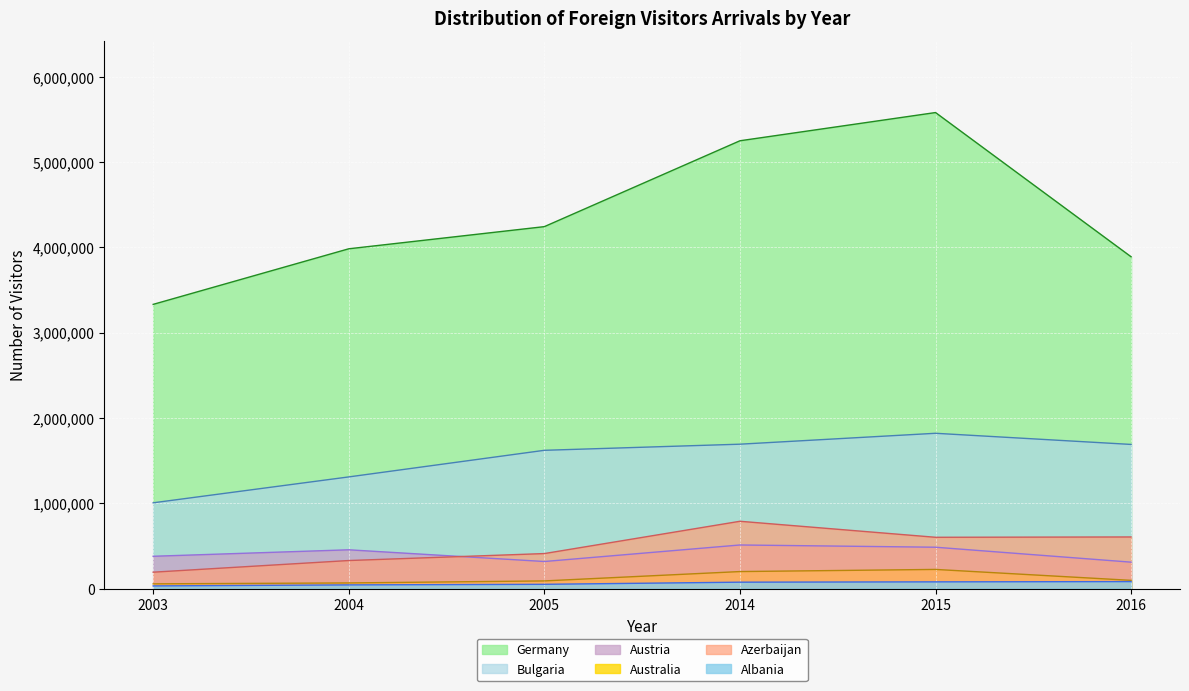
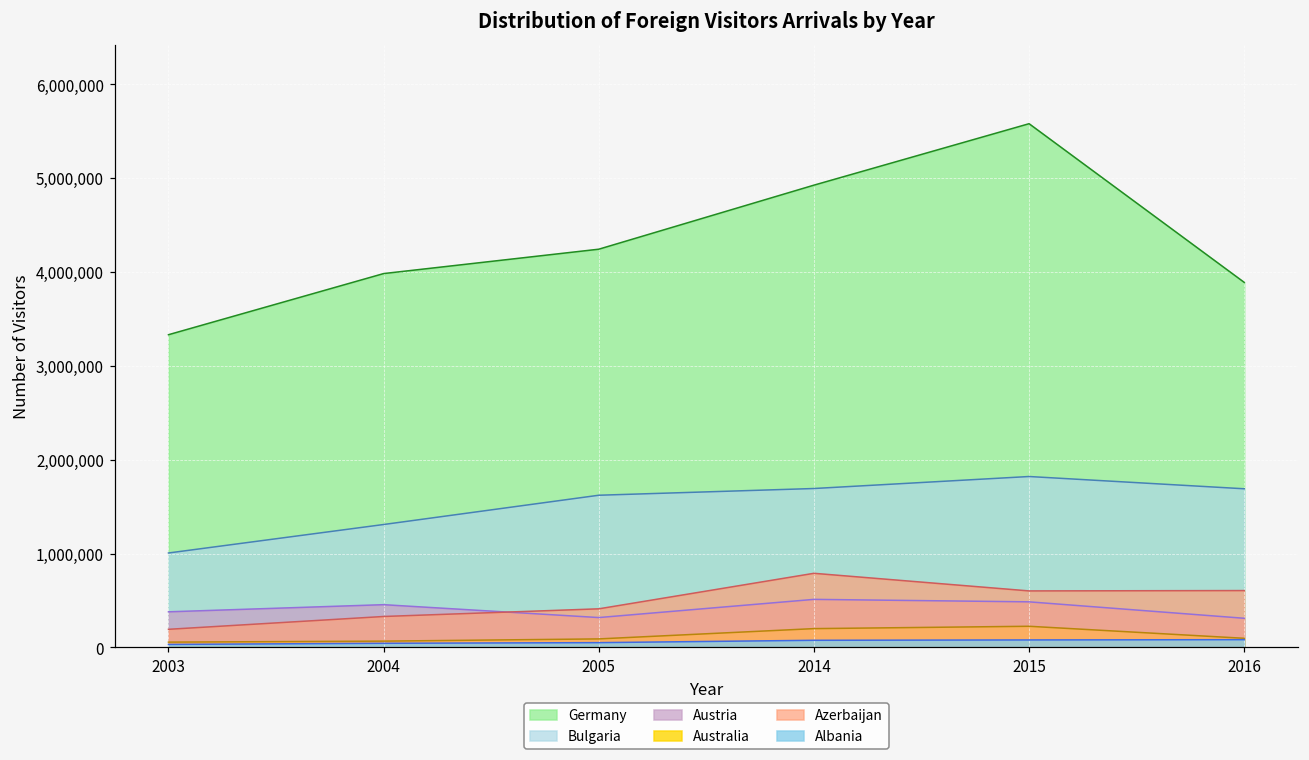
Germany, 2014: 5,300,000 -> 4,900,000
